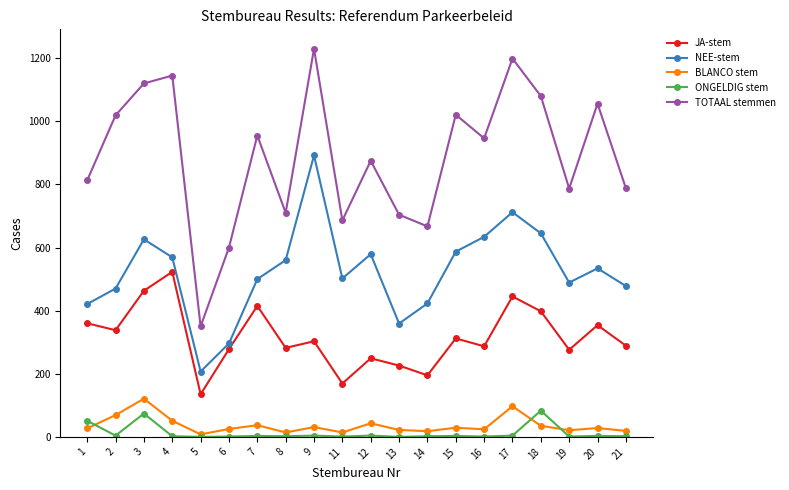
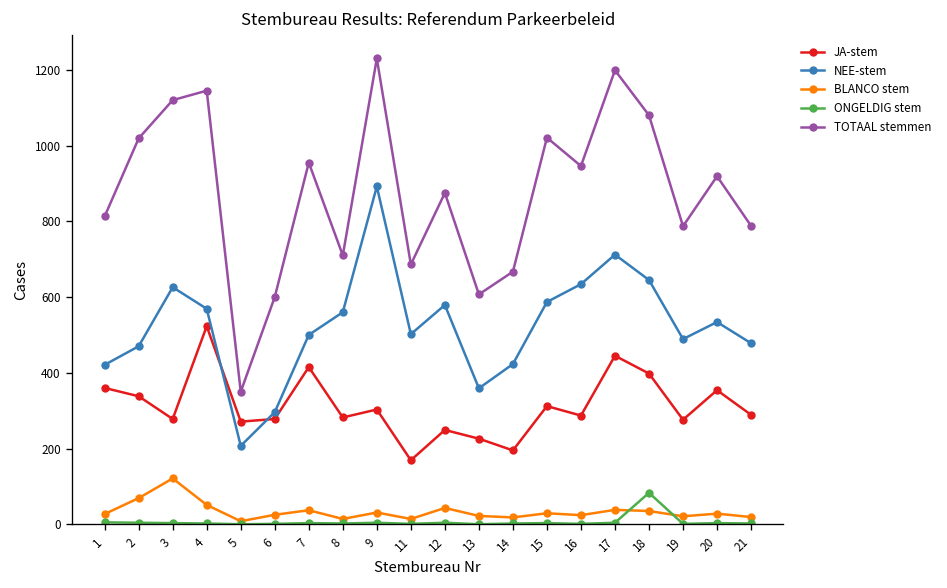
ONGELDIG stem, 1: 50 -> 10
JA-stem, 3: 460 -> 280
ONGELDIG stem, 3: 70 -> 0
JA-stem, 5: 140 -> 270
TOTAAL stemmen, 13: 700 -> 610
BLANCO stem, 17: 100 -> 40
TOTAAL stemmen, 20: 1060 -> 920
